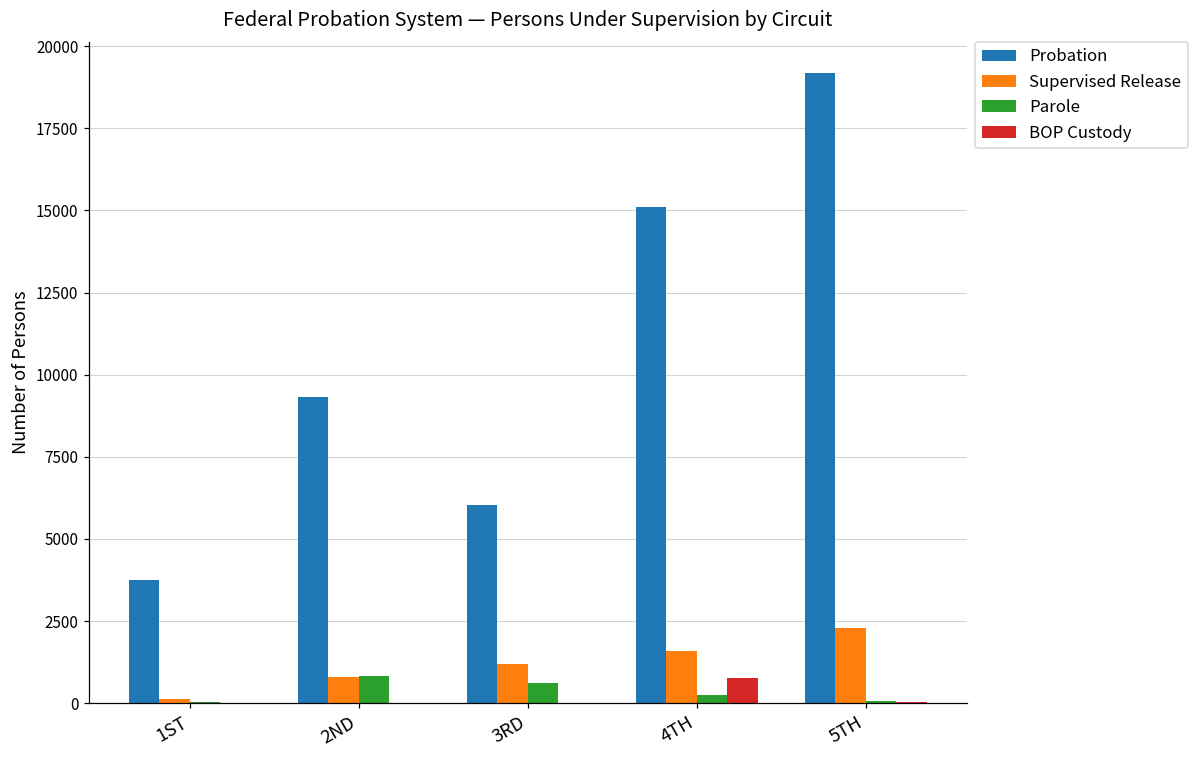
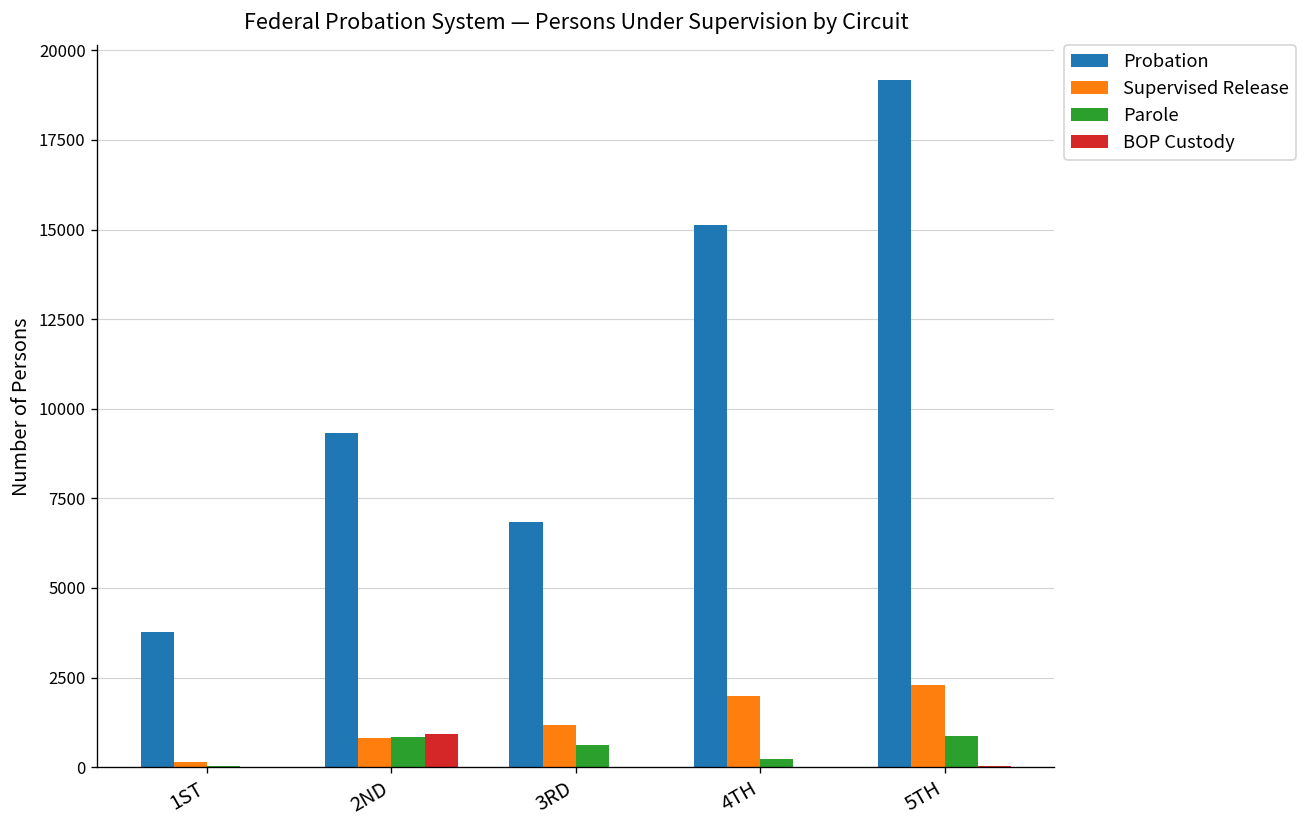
BOP Custody, 2ND: 0 -> 900
Probation, 3RD: 6000 -> 6800
Supervised Release, 4TH: 1600 -> 2000
BOP Custody, 4TH: 800 -> 0
Parole, 5TH: 100 -> 900
